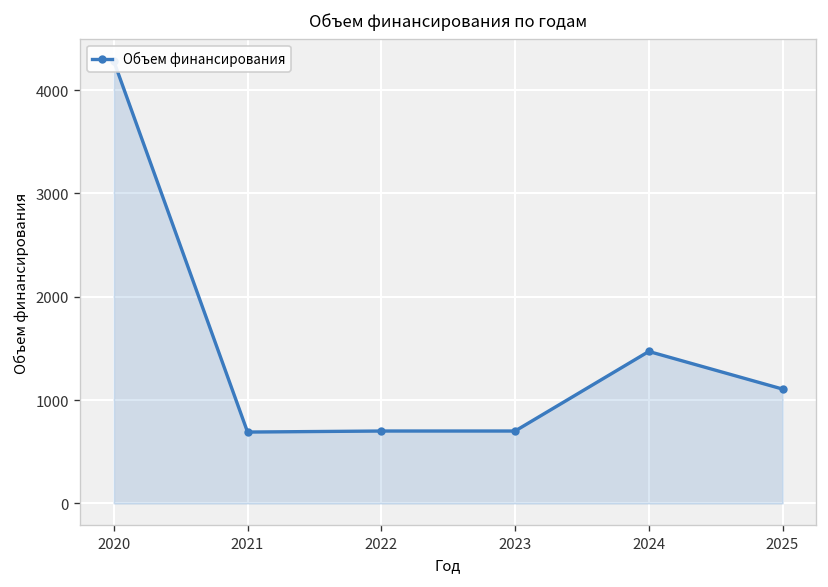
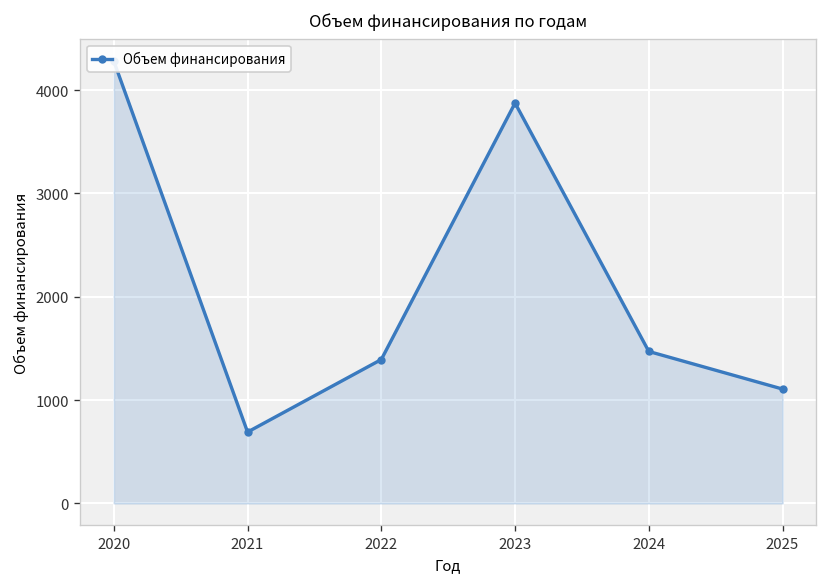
2022: 700 -> 1400
2023: 700 -> 3900
